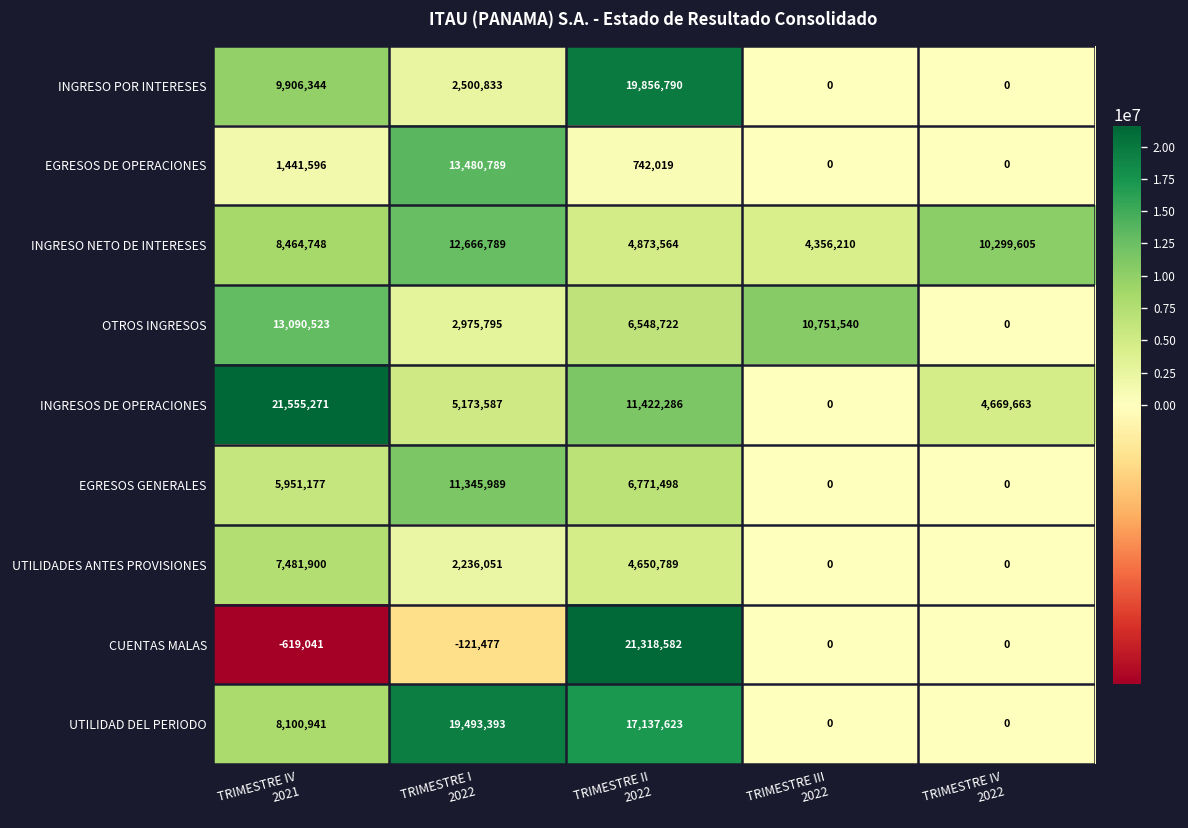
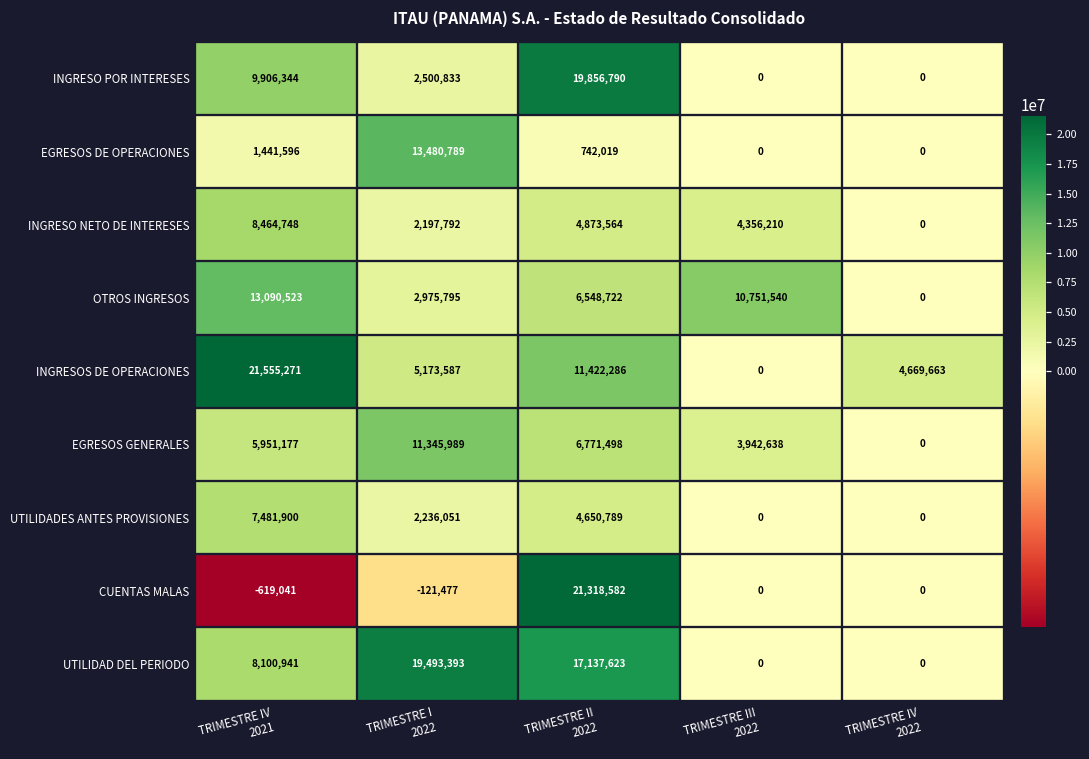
INGRESO NETO DE INTERESES, TRIMESTRE I 2022: 12,666,789 -> 2,197,792
INGRESO NETO DE INTERESES, TRIMESTRE IV 2022: 10,299,605 -> 0
EGRESOS GENERALES, TRIMESTRE III 2022: 0 -> 3,942,638
